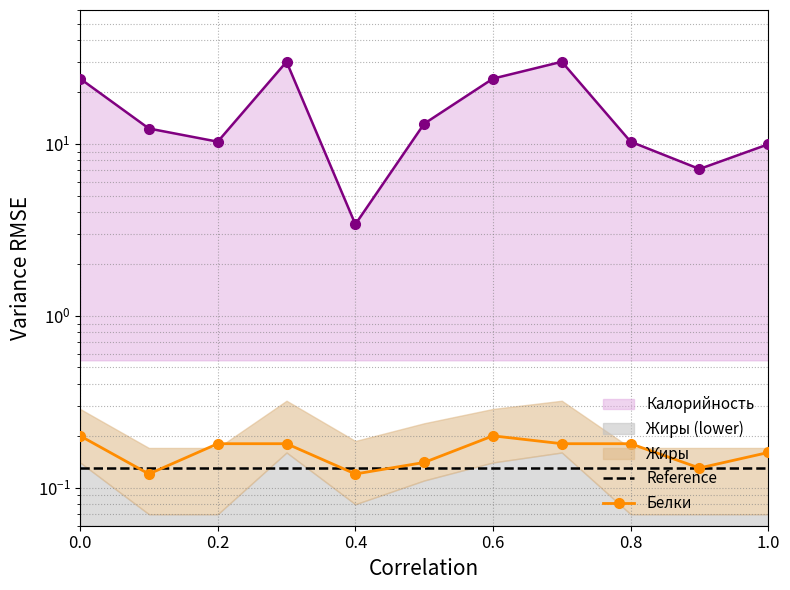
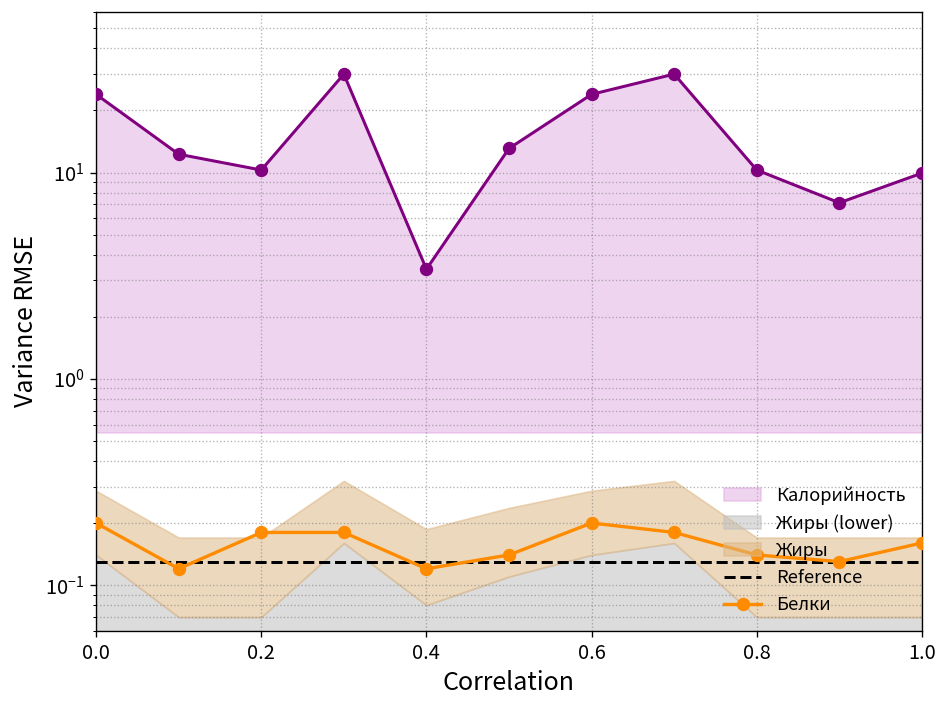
Белки, 0.8: 0.18 -> 0.14
